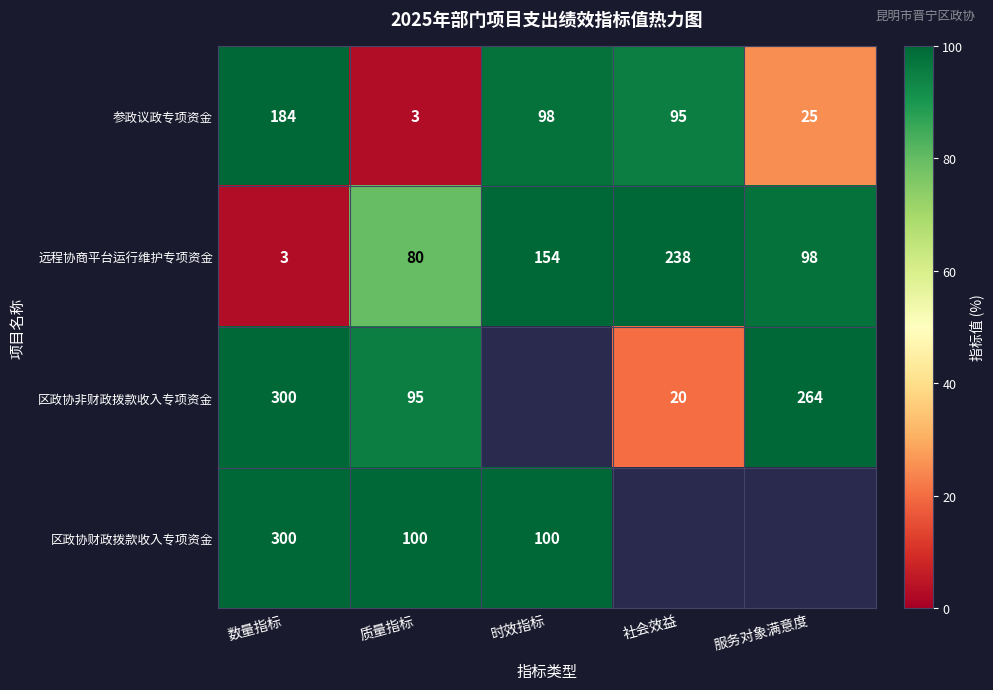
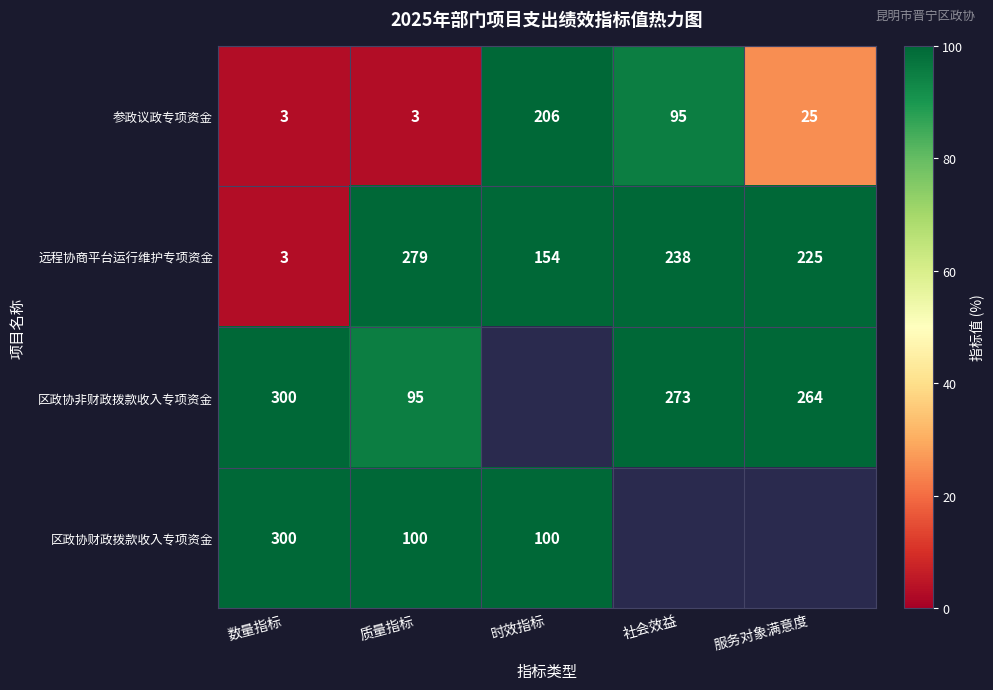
参政议政专项资金, 数量指标: 184 -> 3
参政议政专项资金, 时效指标: 98 -> 206
远程协商平台运行维护专项资金, 质量指标: 80 -> 279
远程协商平台运行维护专项资金, 服务对象满意度: 98 -> 225
区政协非财政拨款收入专项资金, 社会效益: 20 -> 273
